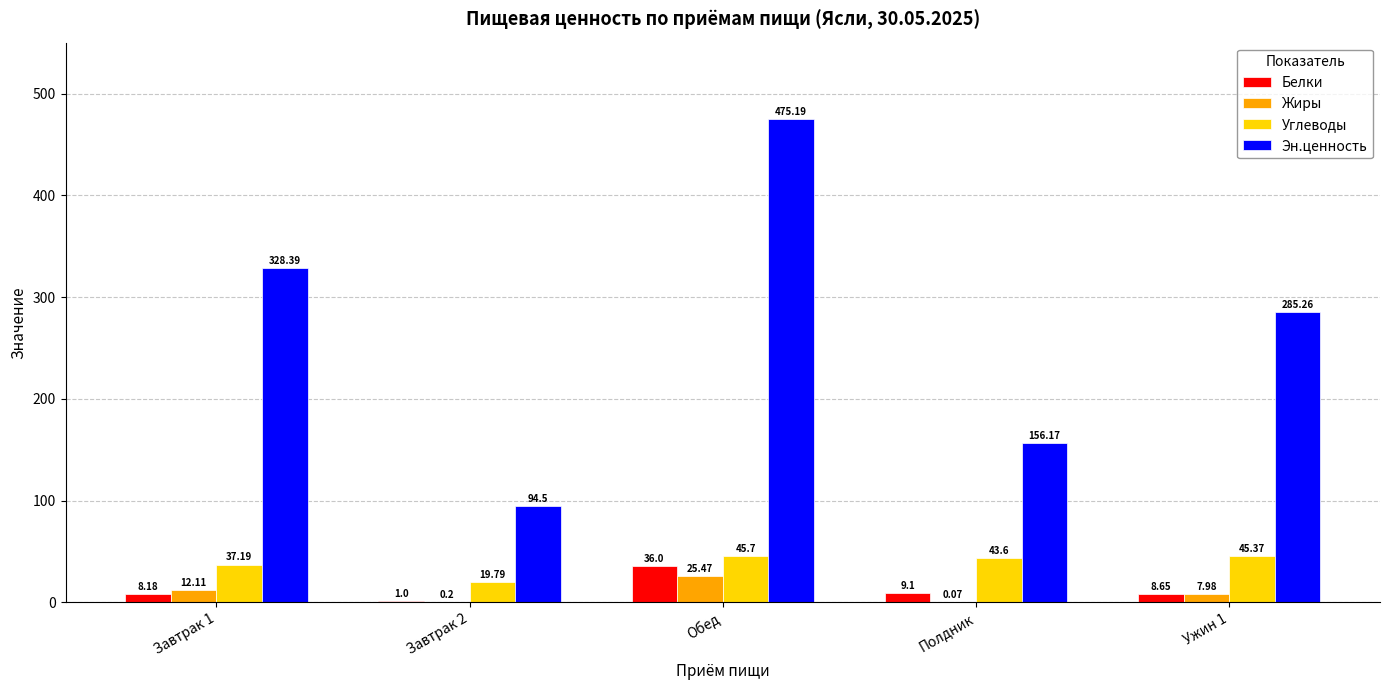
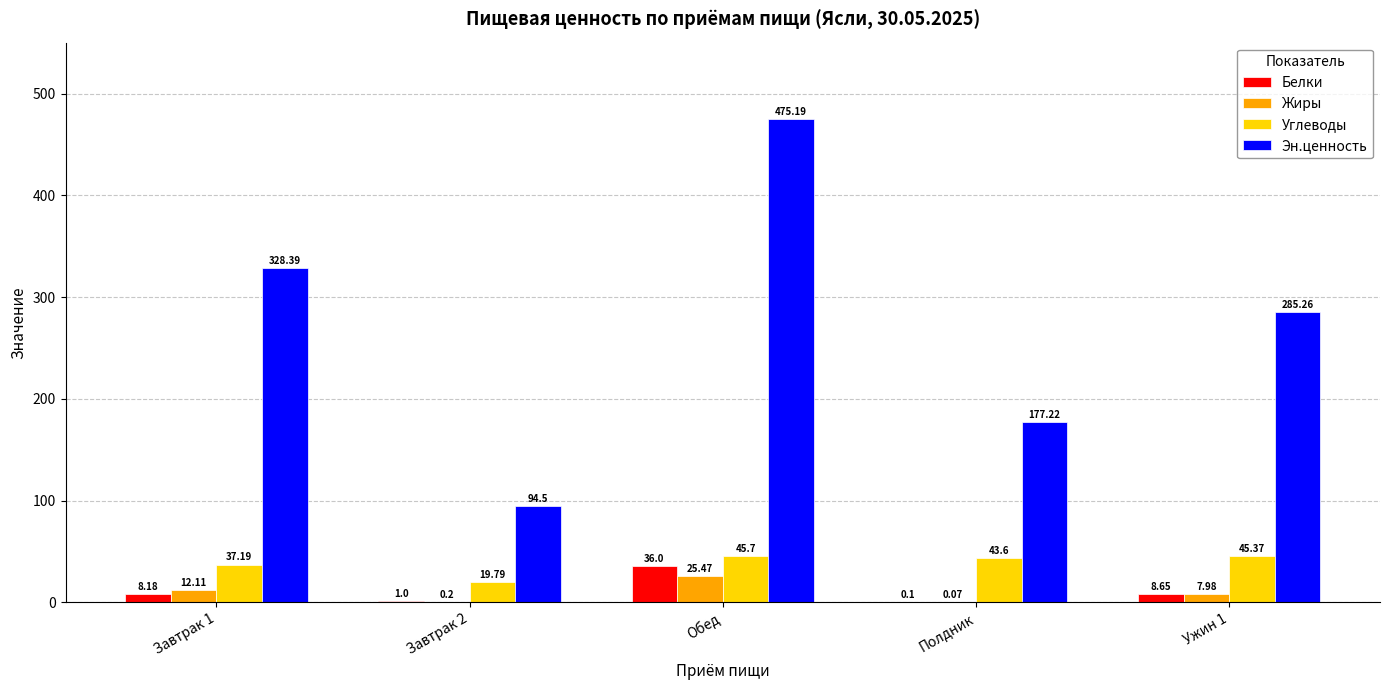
Белки, Полдник: 9.1 -> 0.1
Эн.ценность, Полдник: 156.17 -> 177.22
